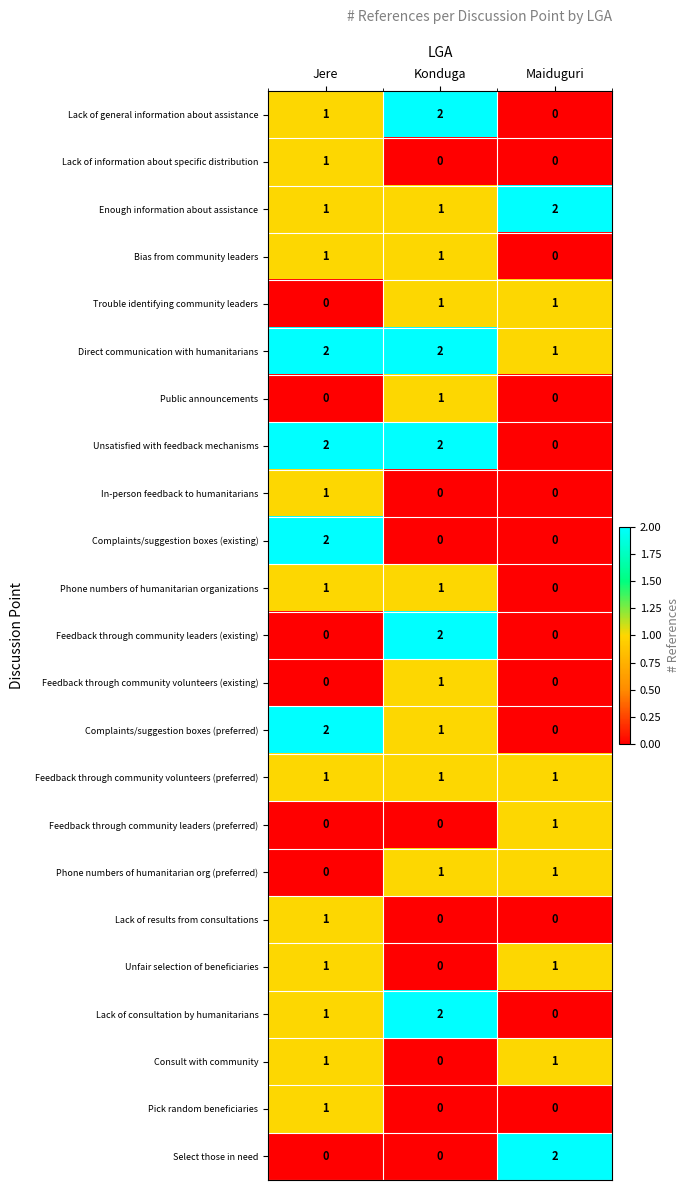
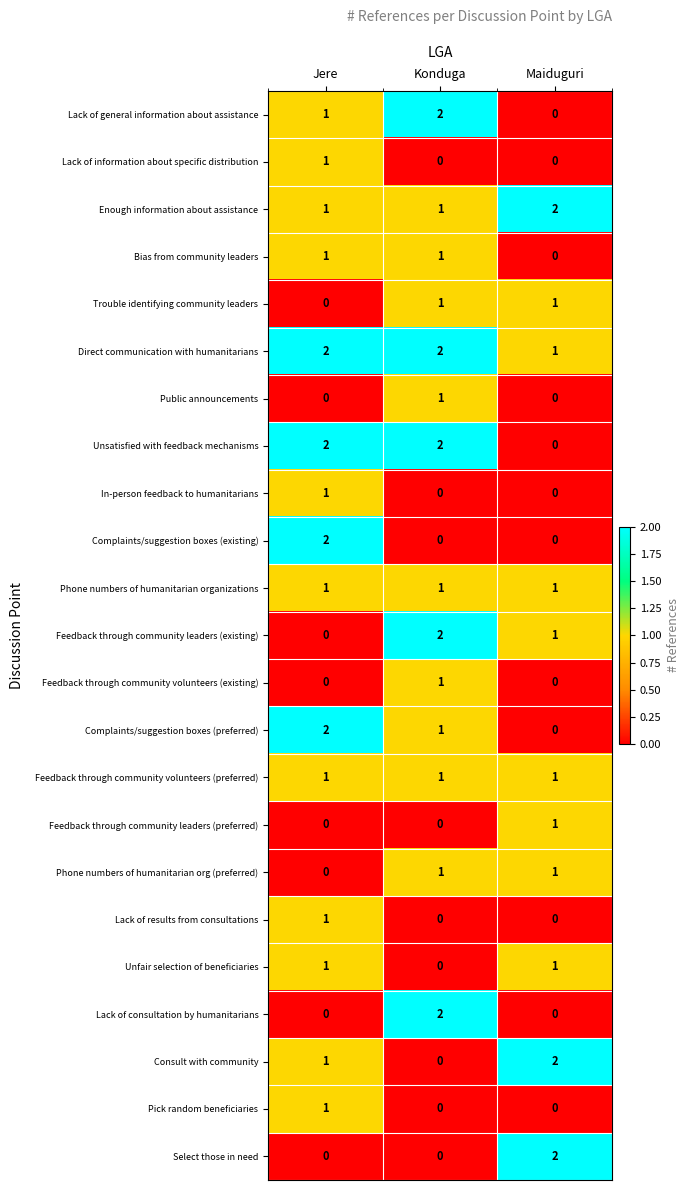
Phone numbers of humanitarian organizations, Maiduguri: 0 -> 1
Feedback through community leaders (existing), Maiduguri: 0 -> 1
Lack of consultation by humanitarians, Jere: 1 -> 0
Consult with community, Maiduguri: 1 -> 2
